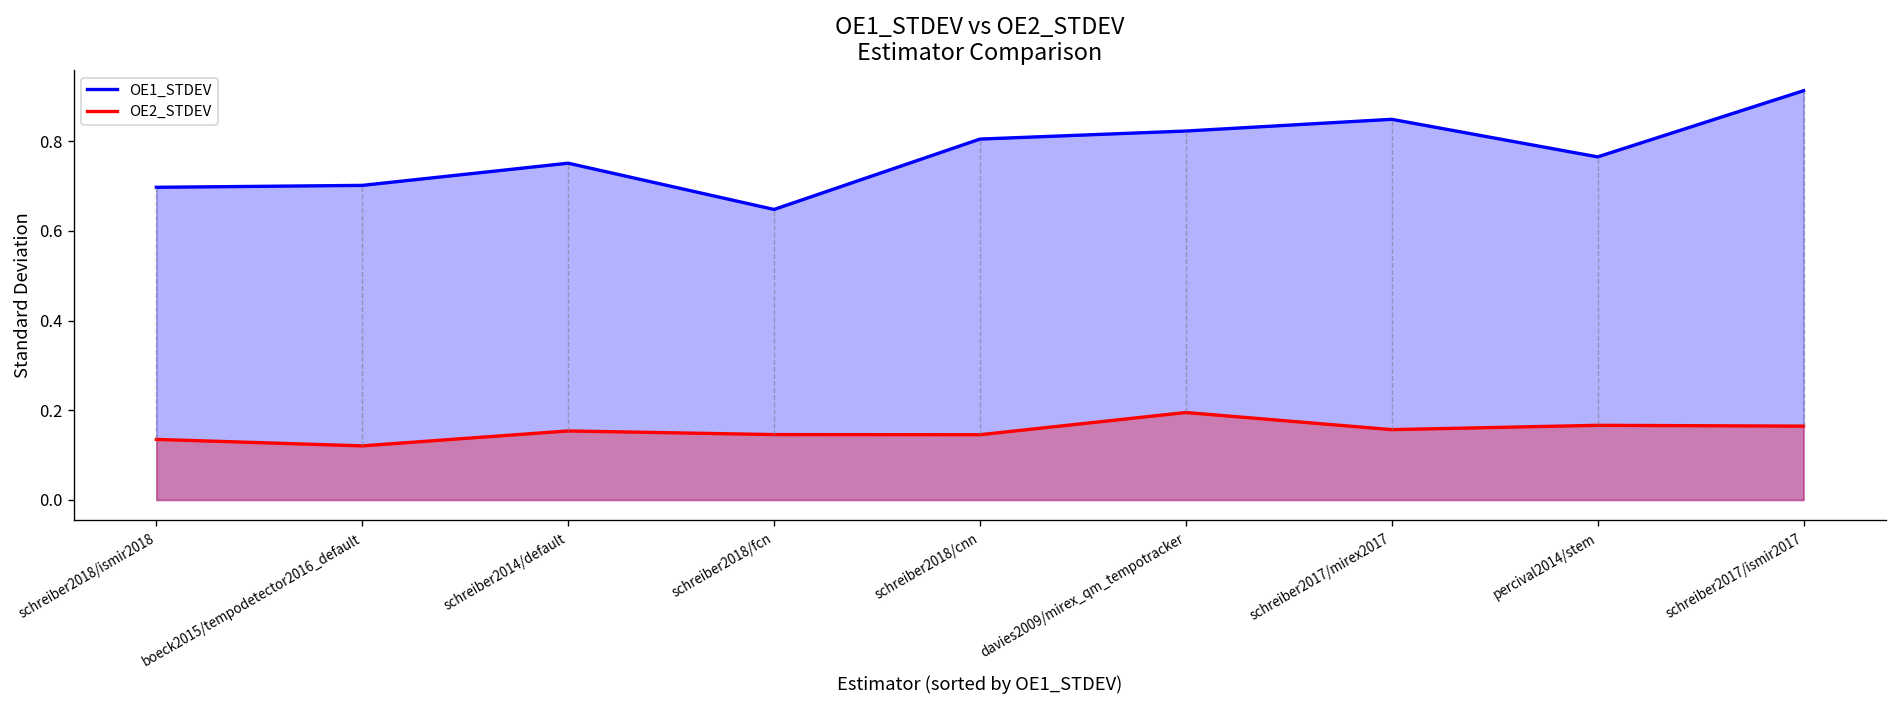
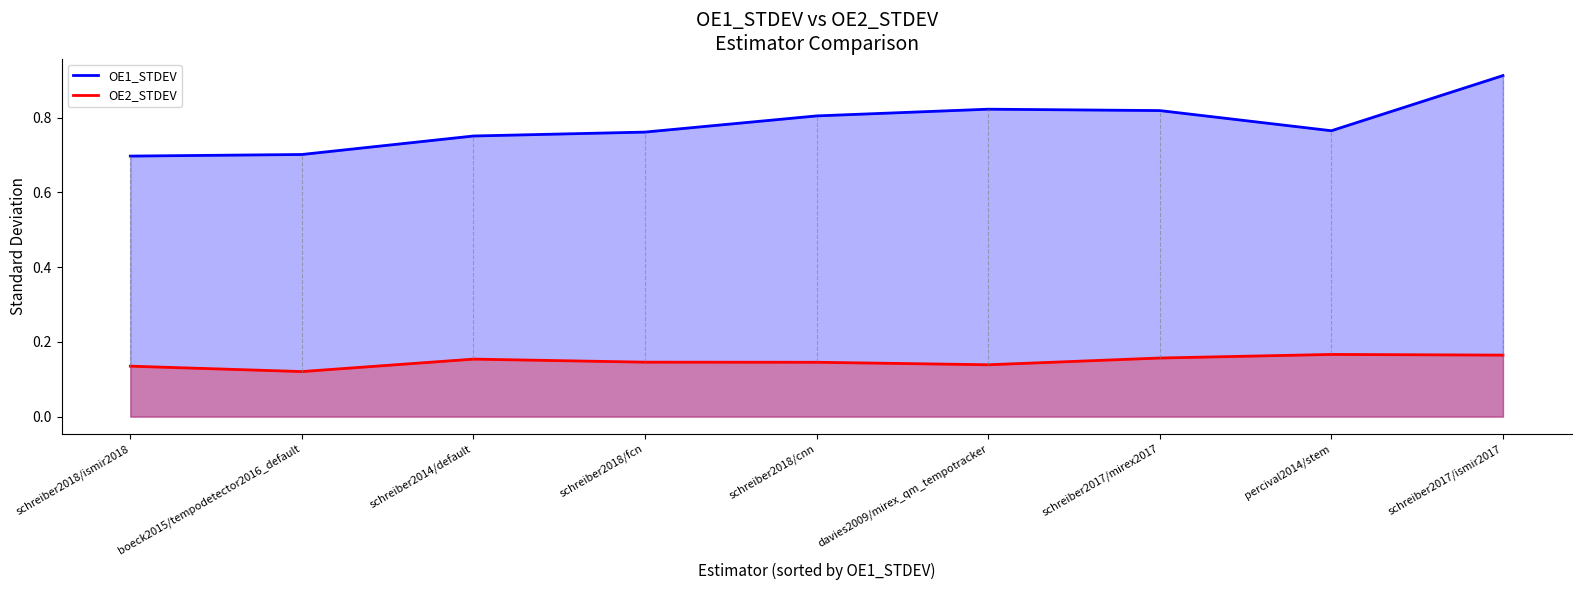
OE1_STDEV, schreiber2018/fcn: 0.65 -> 0.76
OE2_STDEV, davies2009/mirex_qm_tempotracker: 0.19 -> 0.14
OE1_STDEV, schreiber2017/mirex2017: 0.85 -> 0.82
